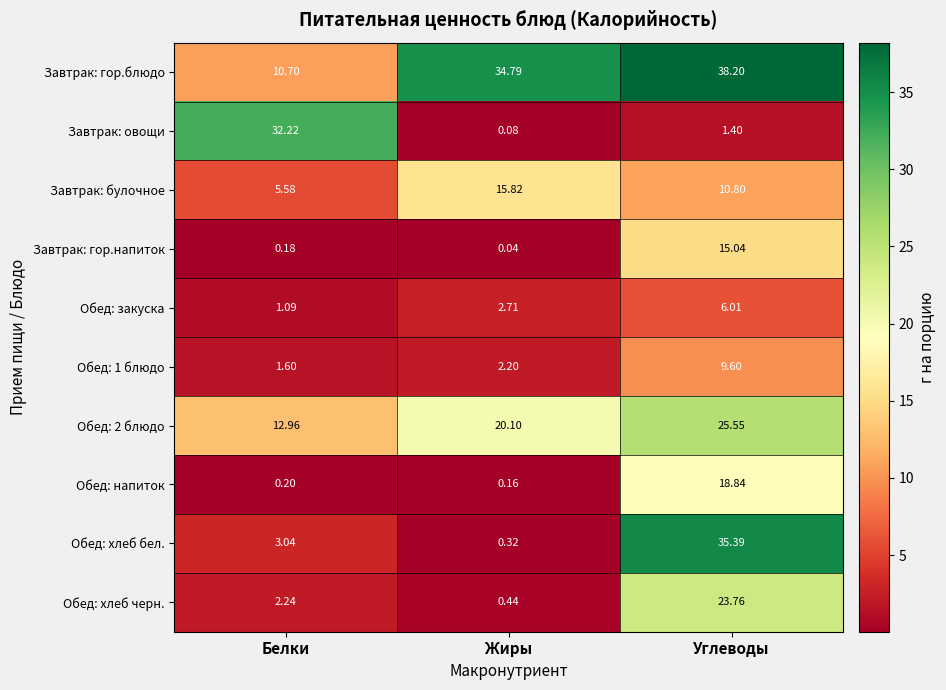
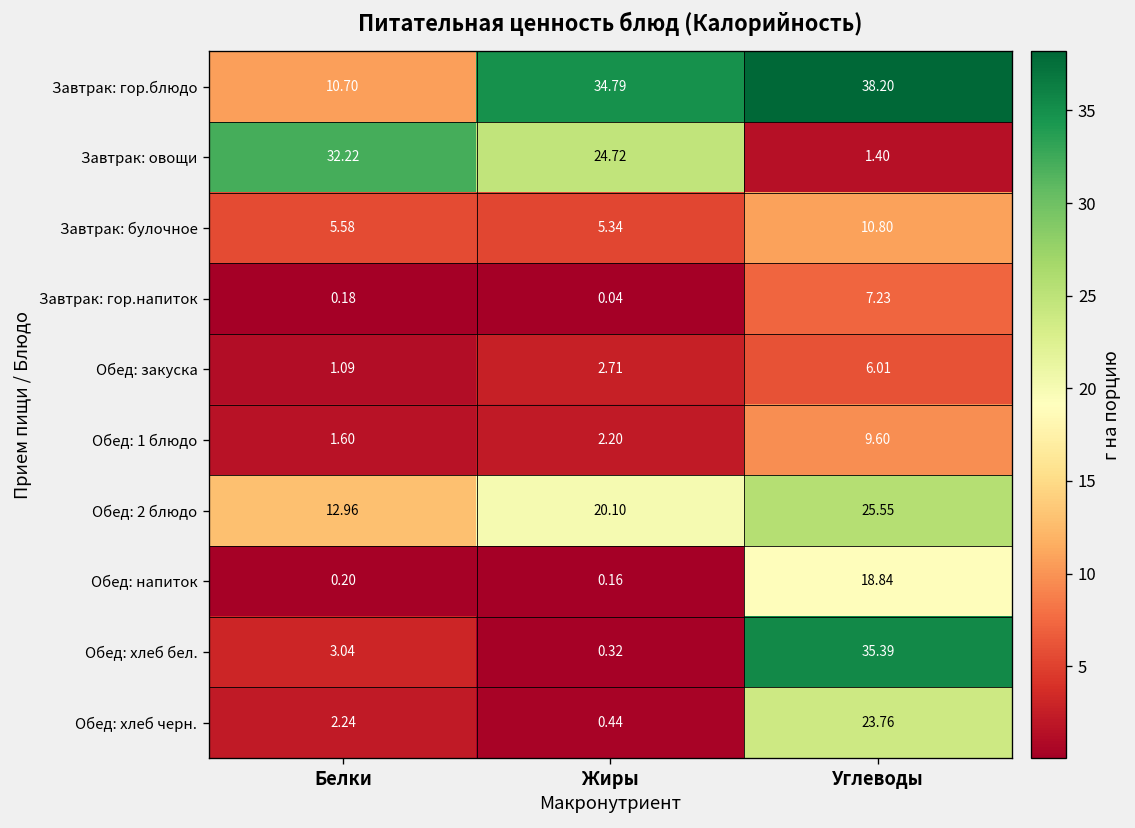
Завтрак: овощи, Жиры: 0.08 -> 24.72
Завтрак: булочное, Жиры: 15.82 -> 5.34
Завтрак: гор.напиток, Углеводы: 15.04 -> 7.23
